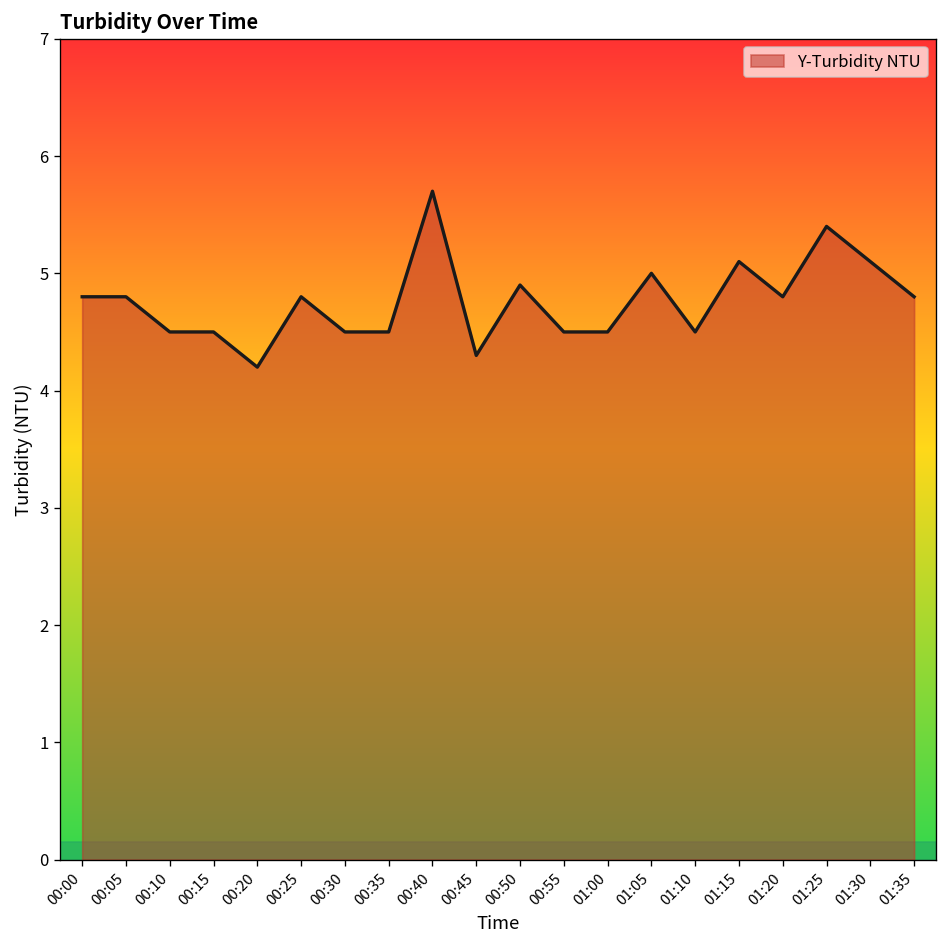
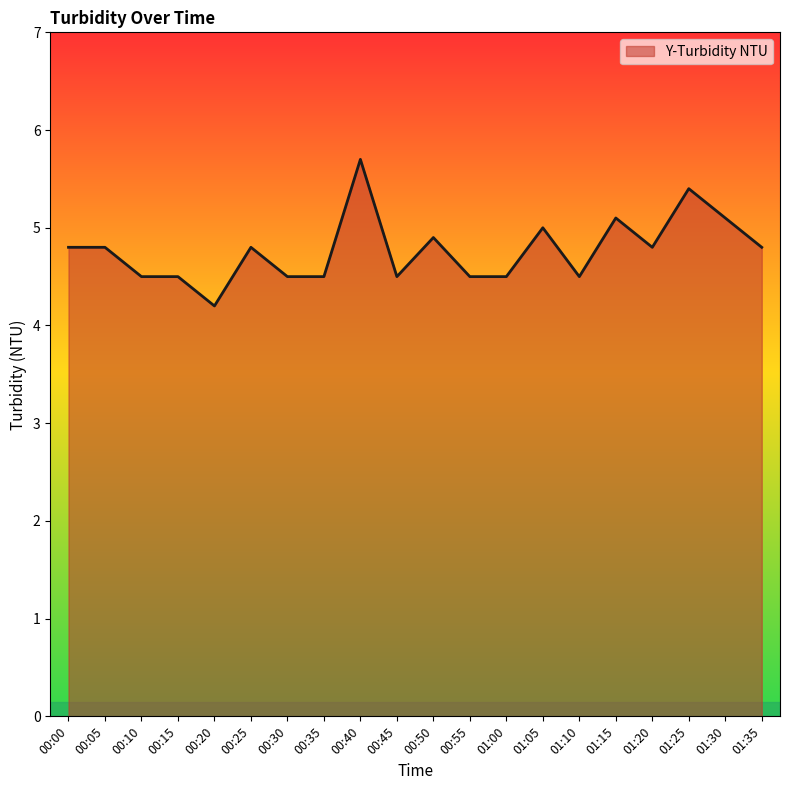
00:45: 4.3 -> 4.5
